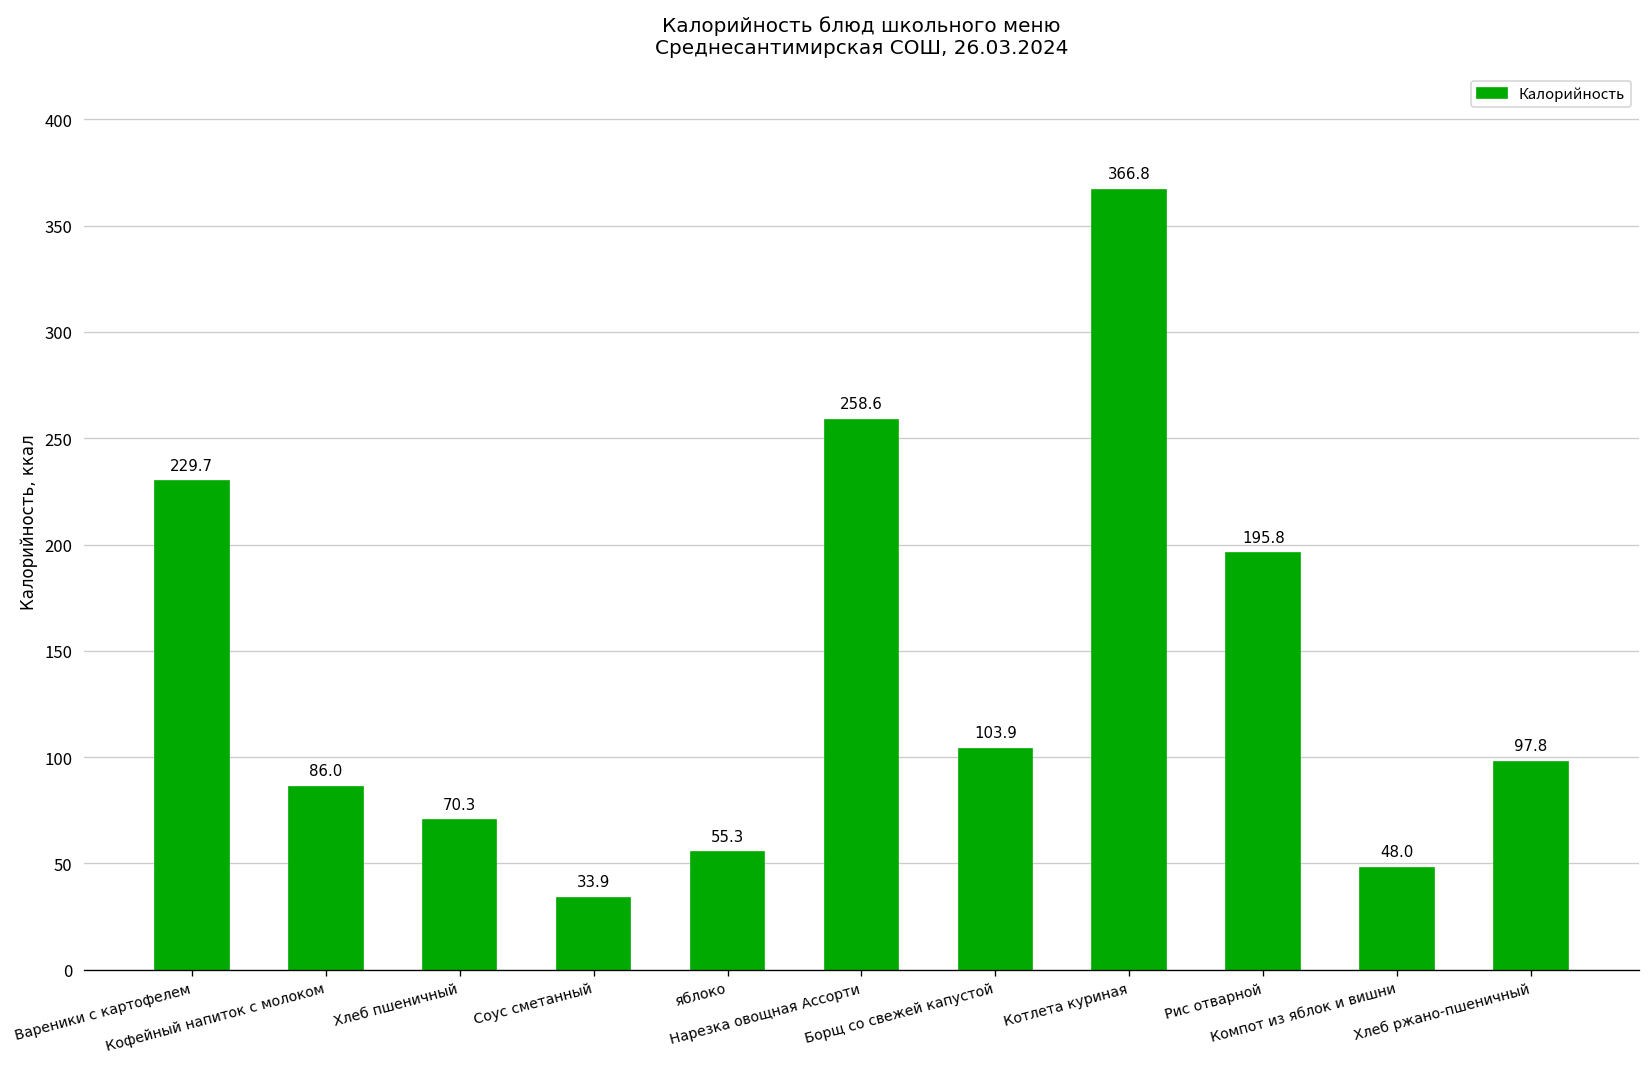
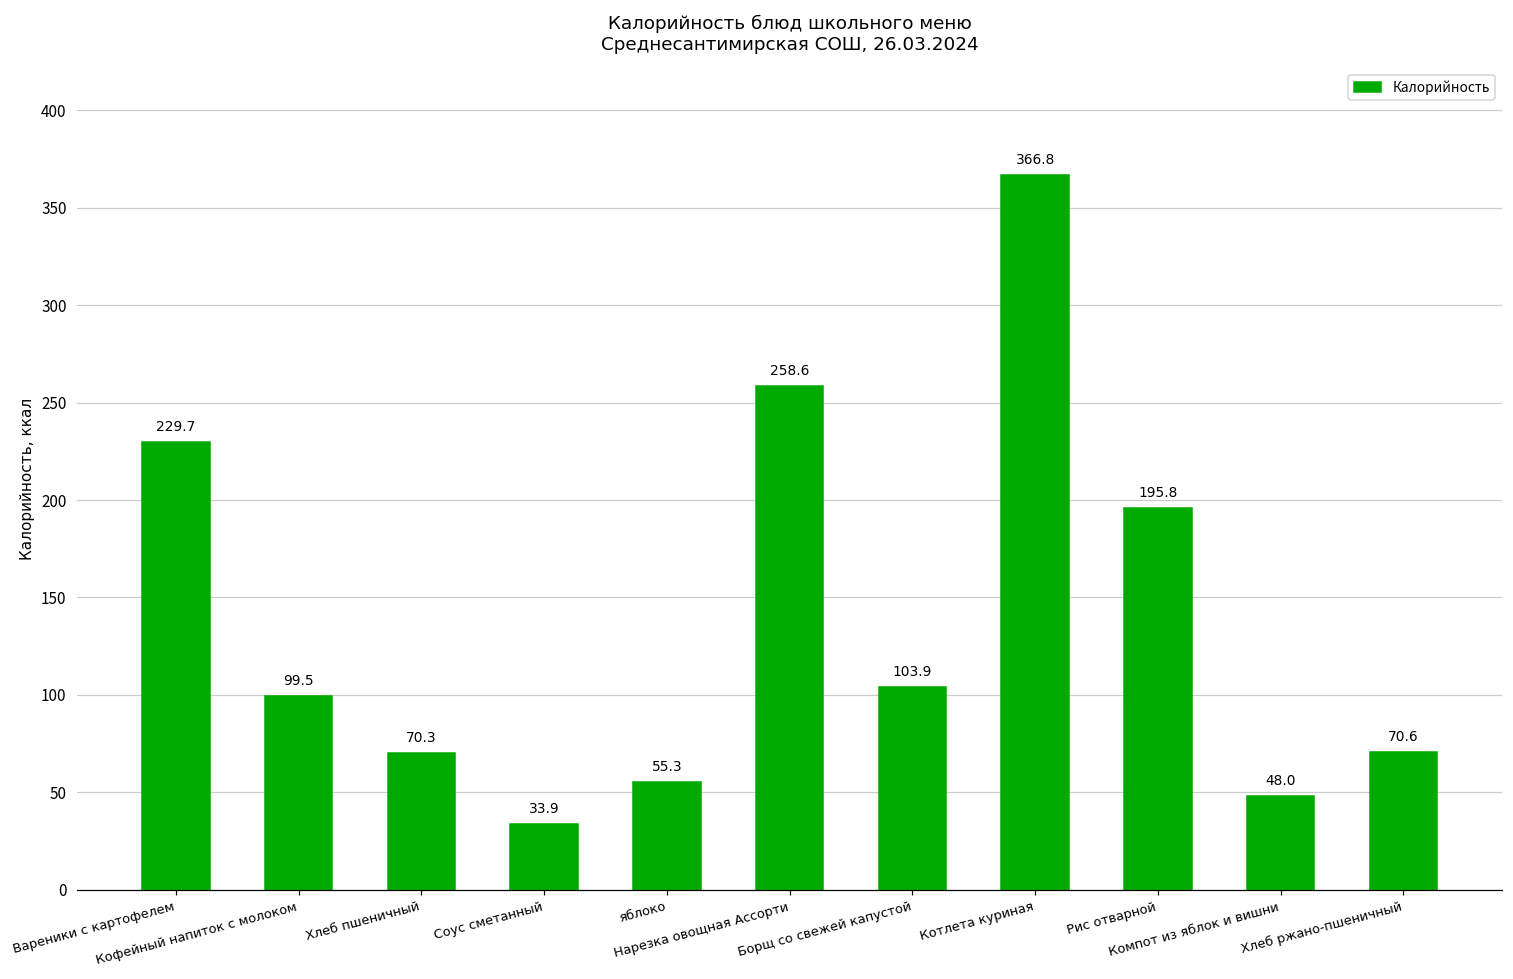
Кофейный напиток с молоком: 86.0 -> 99.5
Хлеб ржано-пшеничный: 97.8 -> 70.6
